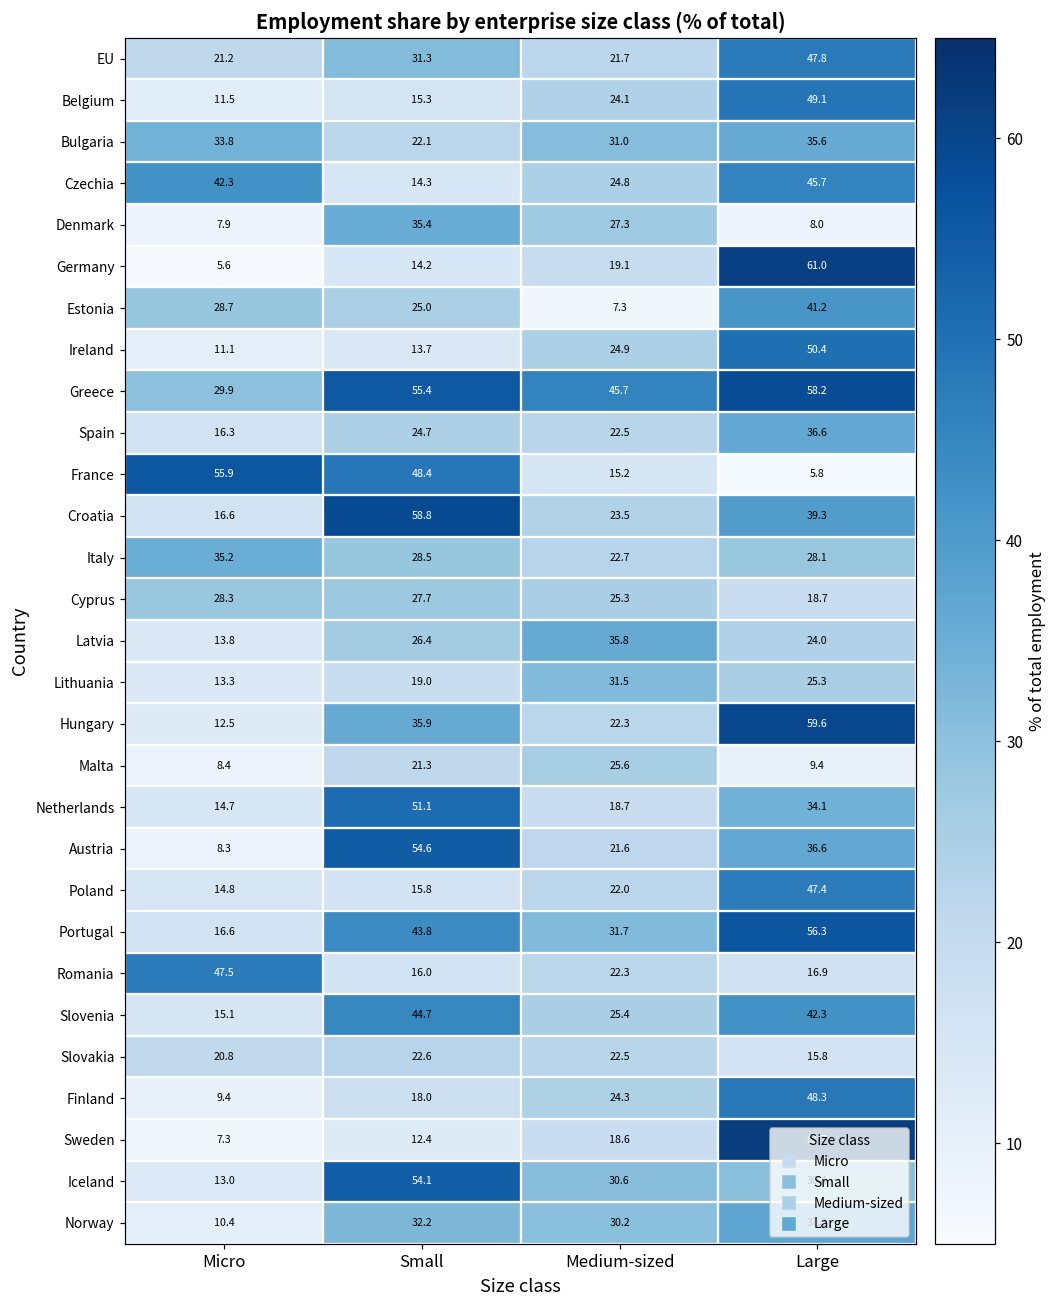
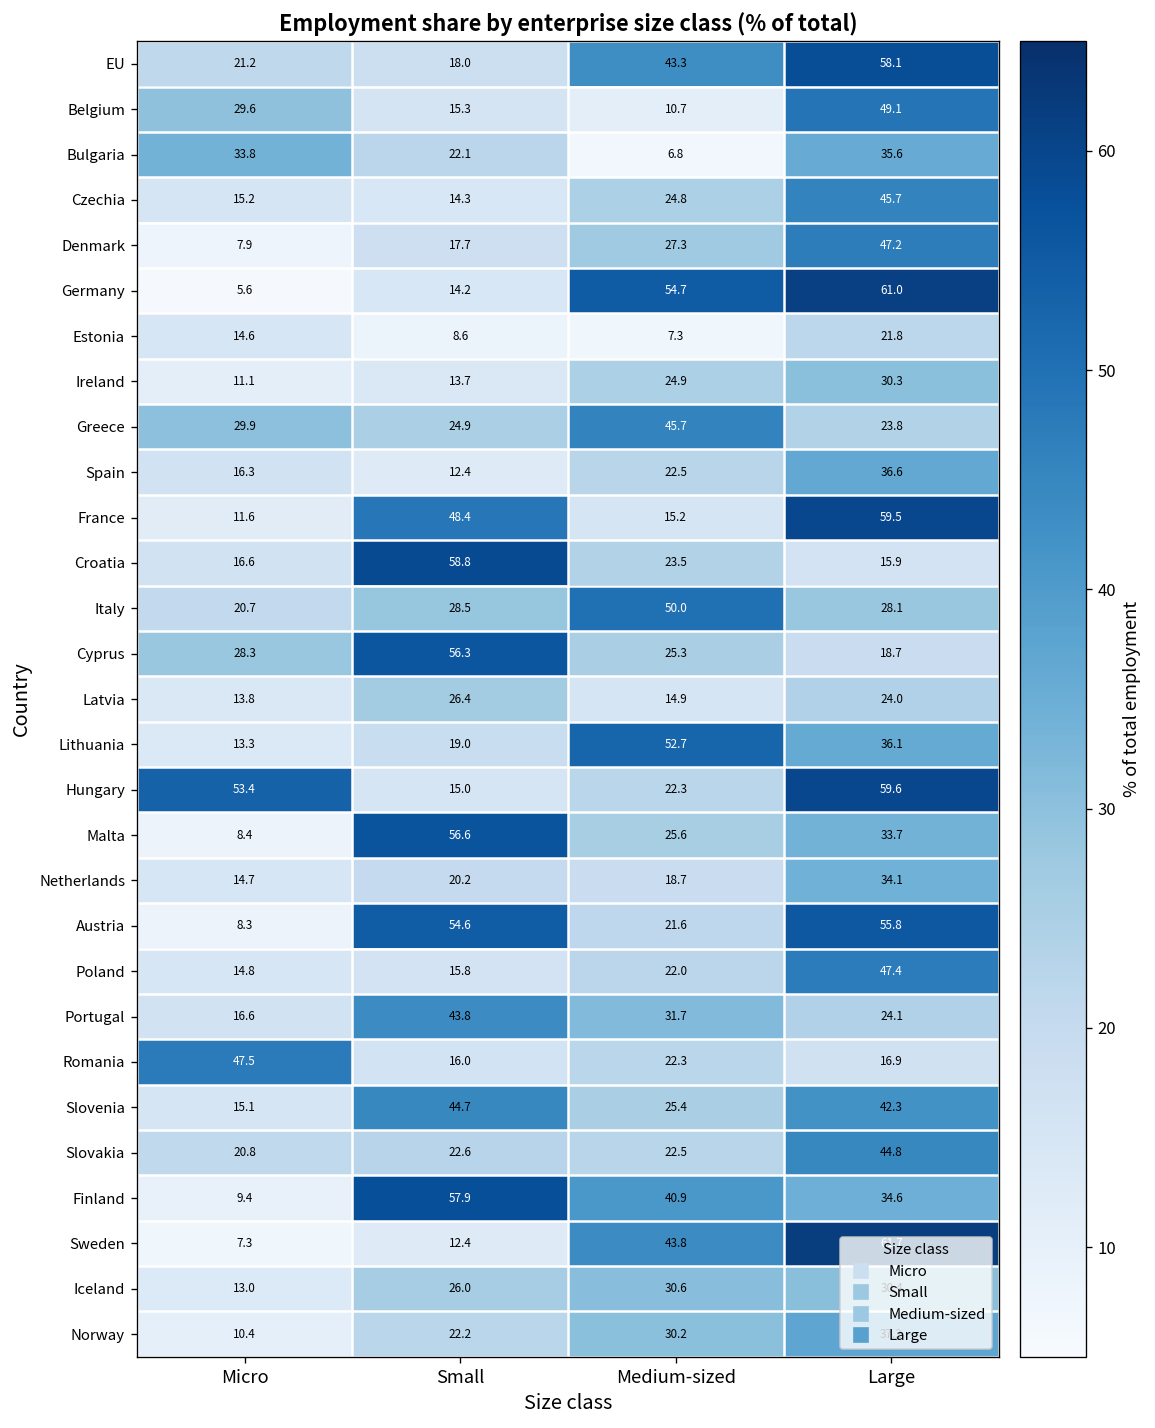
EU, Small: 31.3 -> 18.0
EU, Medium-sized: 21.7 -> 43.3
EU, Large: 47.8 -> 58.1
Belgium, Micro: 11.5 -> 29.6
Belgium, Medium-sized: 24.1 -> 10.7
Bulgaria, Medium-sized: 31.0 -> 6.8
Czechia, Micro: 42.3 -> 15.2
Denmark, Small: 35.4 -> 17.7
Denmark, Large: 8.0 -> 47.2
Germany, Medium-sized: 19.1 -> 54.7
Estonia, Micro: 28.7 -> 14.6
Estonia, Small: 25.0 -> 8.6
Estonia, Large: 41.2 -> 21.8
Ireland, Large: 50.4 -> 30.3
Greece, Small: 55.4 -> 24.9
Greece, Large: 58.2 -> 23.8
Spain, Small: 24.7 -> 12.4
France, Micro: 55.9 -> 11.6
France, Large: 5.8 -> 59.5
Croatia, Large: 39.3 -> 15.9
Italy, Micro: 35.2 -> 20.7
Italy, Medium-sized: 22.7 -> 50.0
Cyprus, Small: 27.7 -> 56.3
Latvia, Medium-sized: 35.8 -> 14.9
Lithuania, Medium-sized: 31.5 -> 52.7
Lithuania, Large: 25.3 -> 36.1
Hungary, Micro: 12.5 -> 53.4
Hungary, Small: 35.9 -> 15.0
Malta, Small: 21.3 -> 56.6
Malta, Large: 9.4 -> 33.7
Netherlands, Small: 51.1 -> 20.2
Austria, Large: 36.6 -> 55.8
Portugal, Large: 56.3 -> 24.1
Slovakia, Large: 15.8 -> 44.8
Finland, Small: 18.0 -> 57.9
Finland, Medium-sized: 24.3 -> 40.9
Finland, Large: 48.3 -> 34.6
Sweden, Medium-sized: 18.6 -> 43.8
Iceland, Small: 54.1 -> 26.0
Norway, Small: 32.2 -> 22.2
